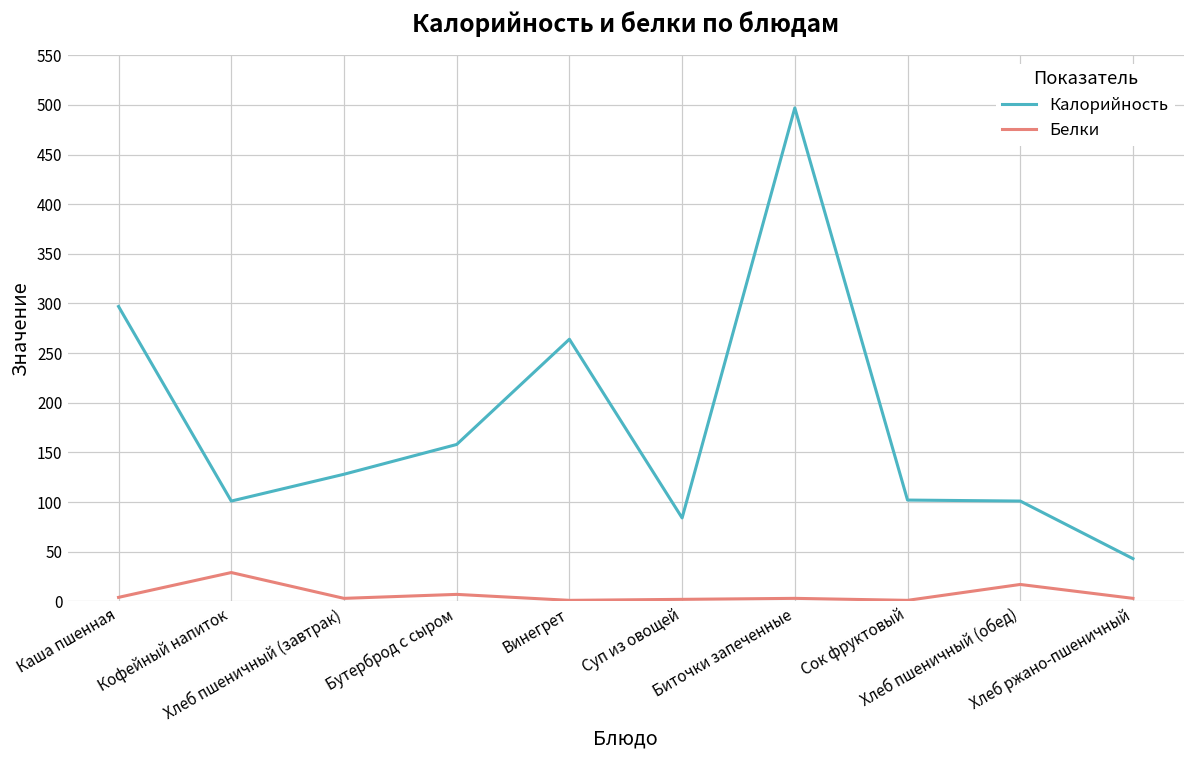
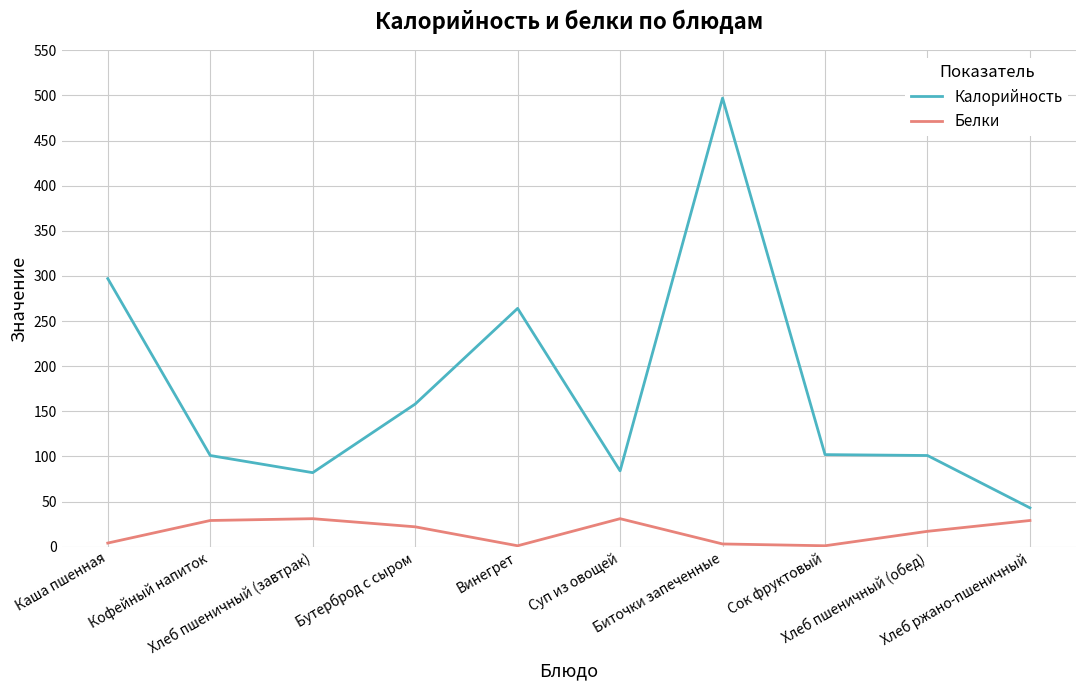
Калорийность, Хлеб пшеничный (завтрак): 130 -> 80
Белки, Хлеб пшеничный (завтрак): 0 -> 30
Белки, Бутерброд с сыром: 10 -> 20
Белки, Суп из овощей: 0 -> 30
Белки, Хлеб ржано-пшеничный: 0 -> 30
